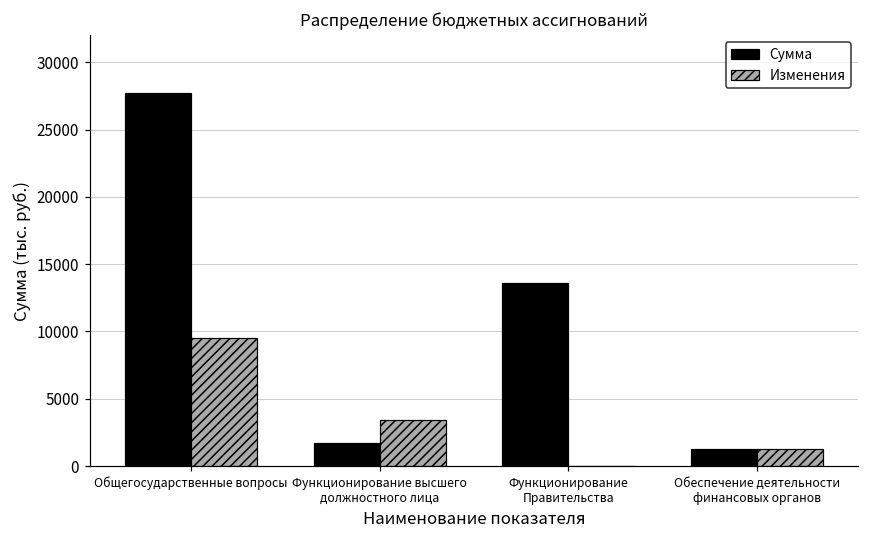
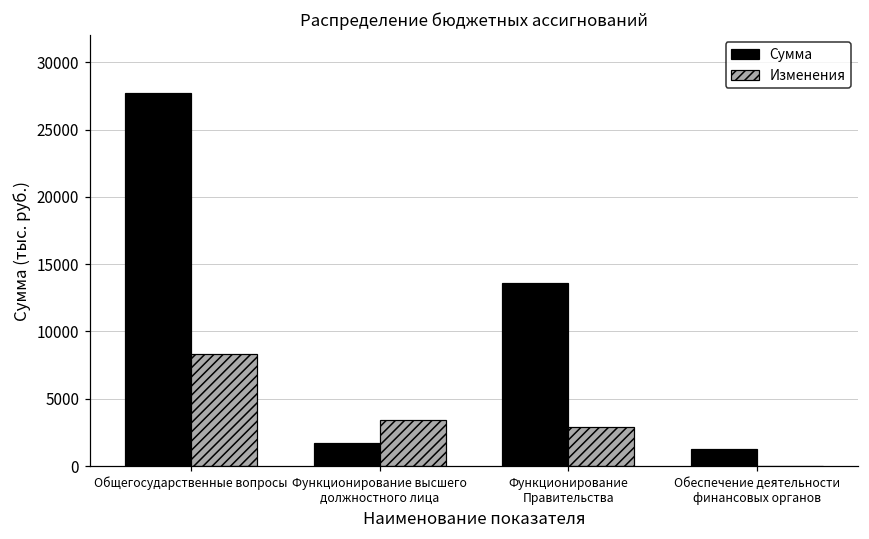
Изменения, Общегосударственные вопросы: 9500 -> 8400
Изменения, Функционирование Правительства: 0 -> 2900
Изменения, Обеспечение деятельности финансовых органов: 1200 -> 0
